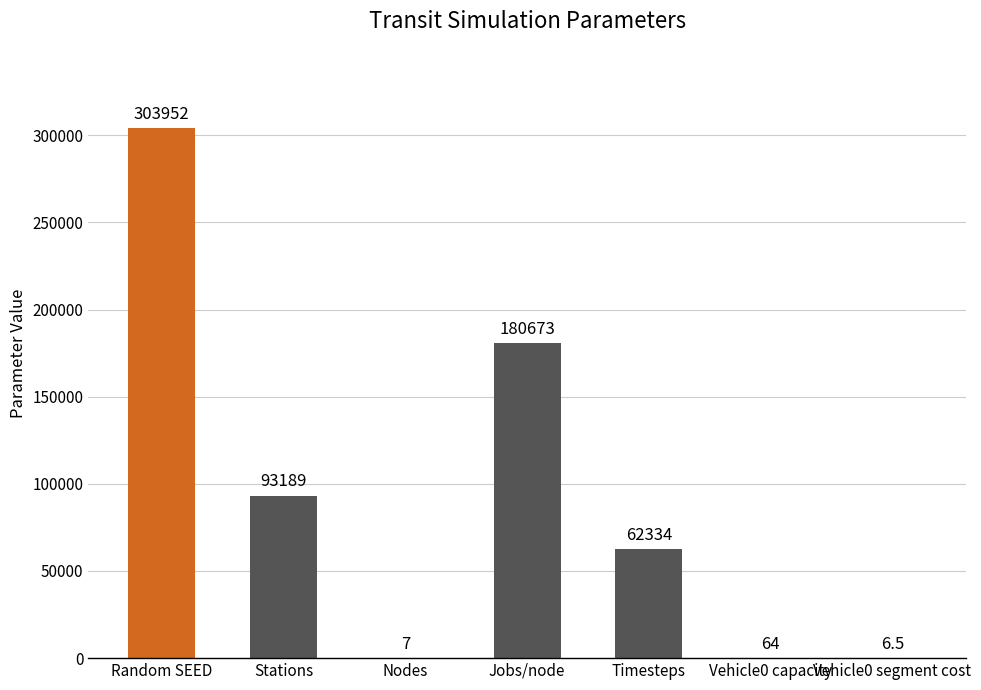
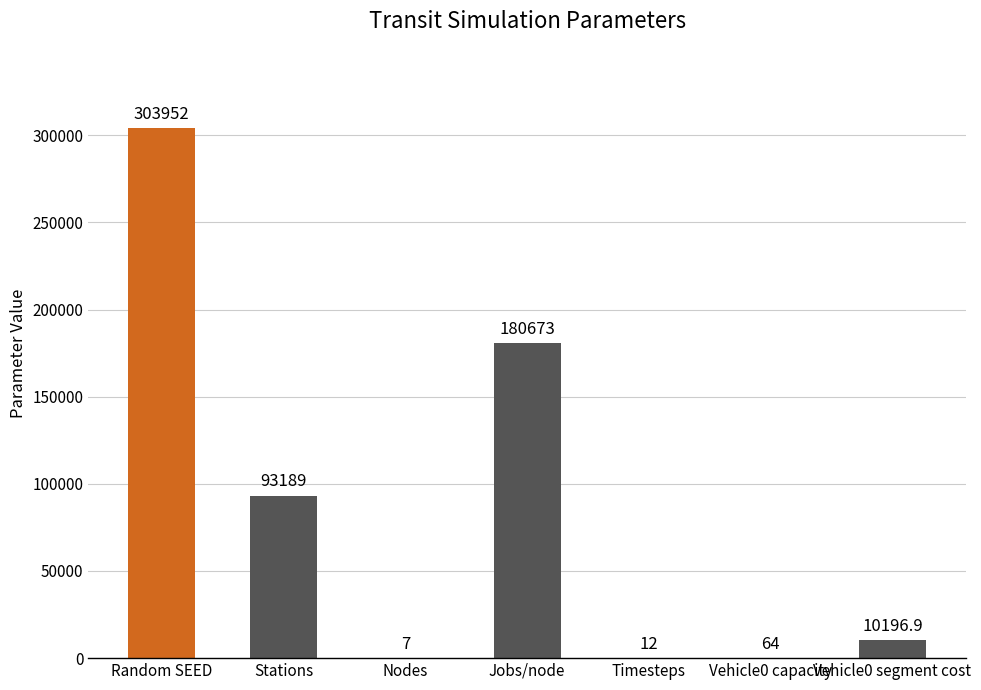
Timesteps: 62334 -> 12
Vehicle0 segment cost: 6.5 -> 10196.9
